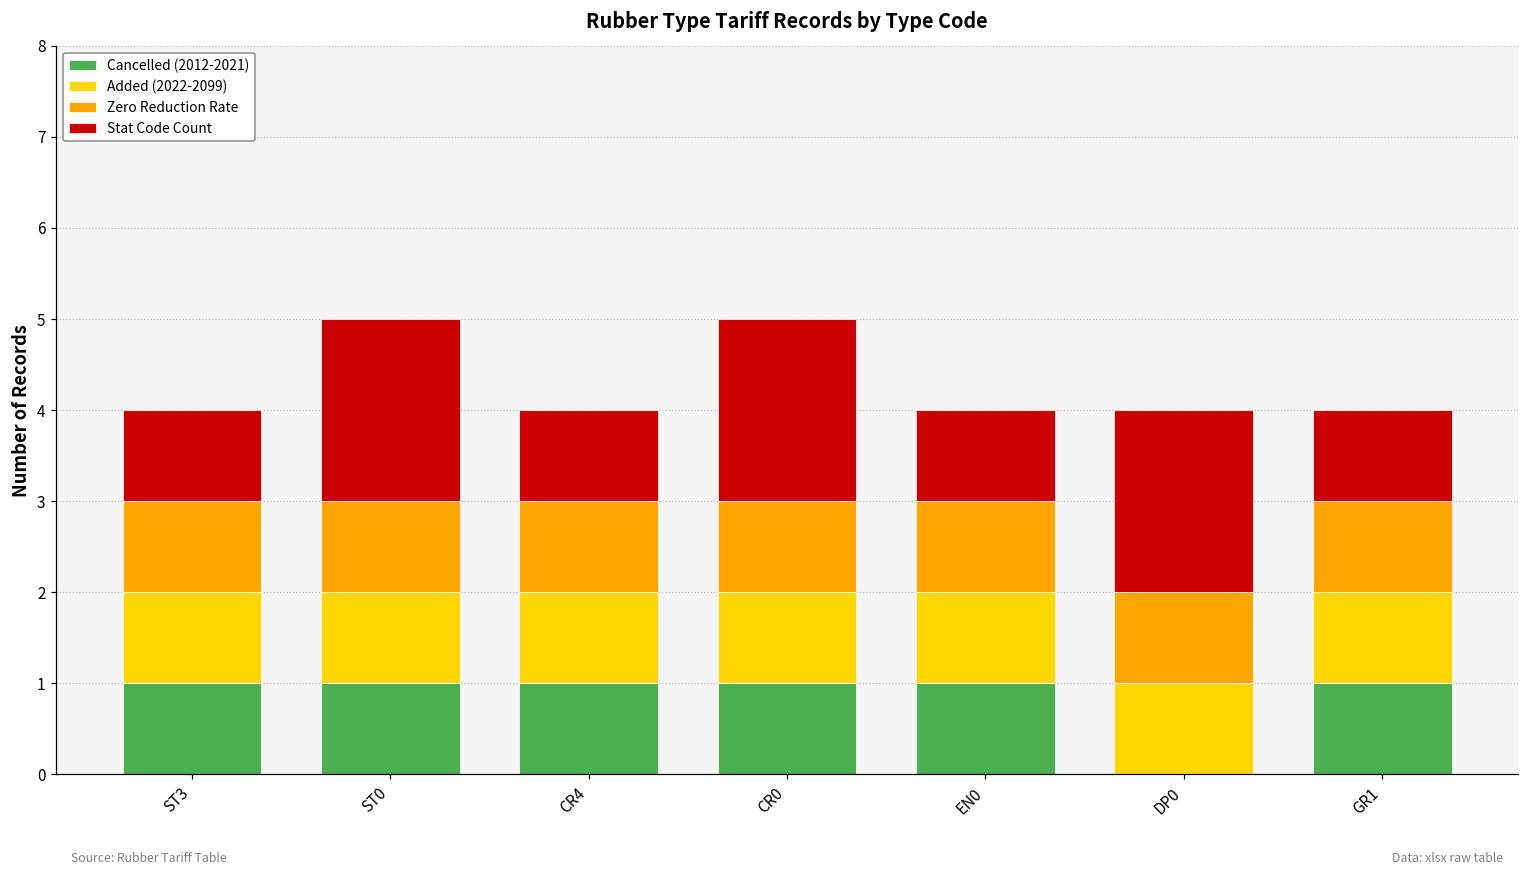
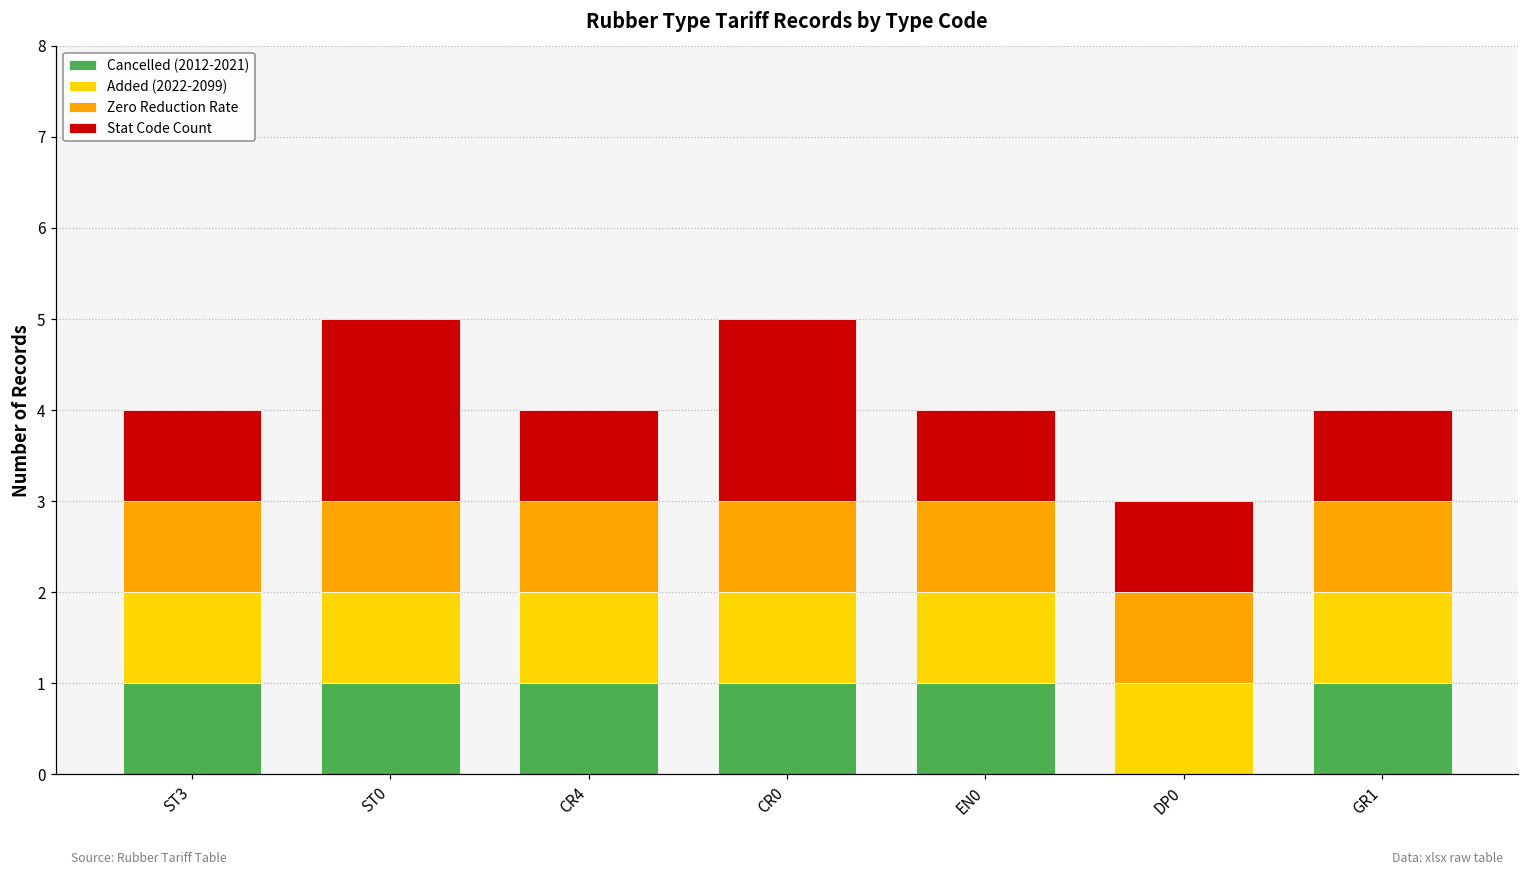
Stat Code Count, DP0: 2 -> 1
